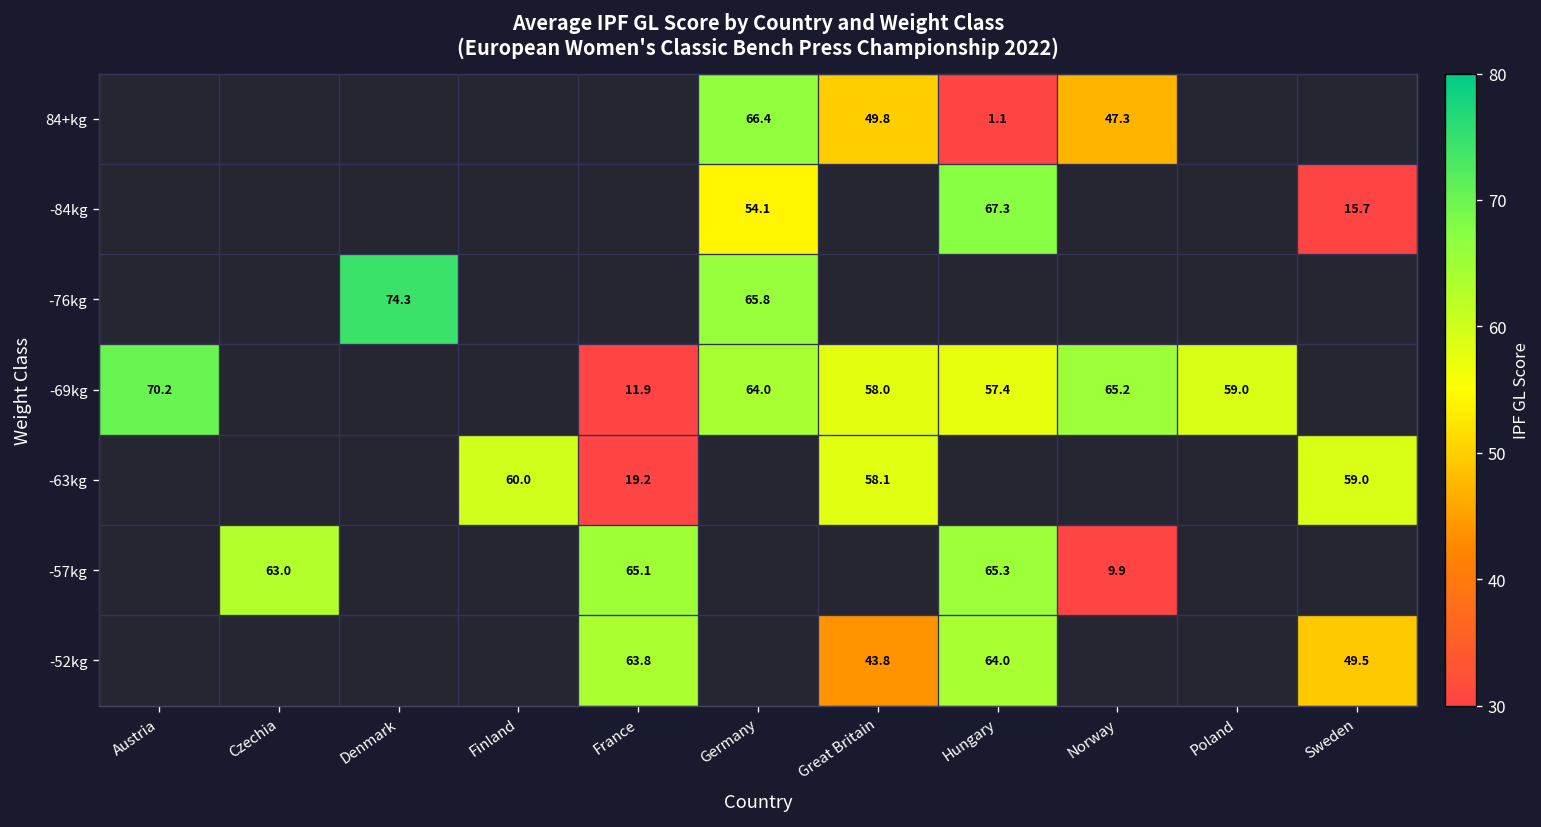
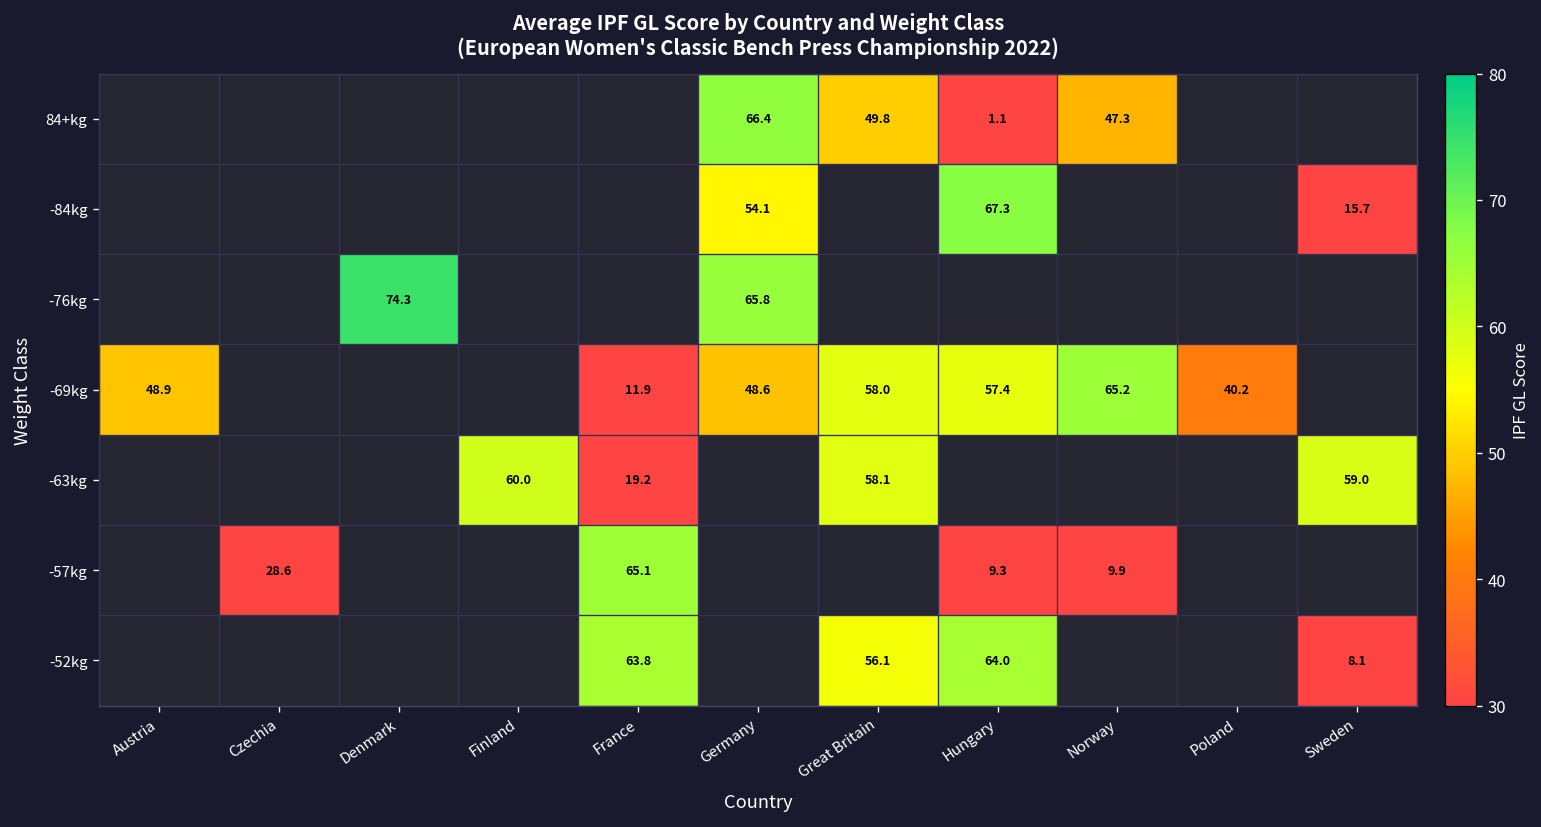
-69kg, Austria: 70.2 -> 48.9
-69kg, Germany: 64.0 -> 48.6
-69kg, Poland: 59.0 -> 40.2
-57kg, Czechia: 63.0 -> 28.6
-57kg, Hungary: 65.3 -> 9.3
-52kg, Great Britain: 43.8 -> 56.1
-52kg, Sweden: 49.5 -> 8.1
